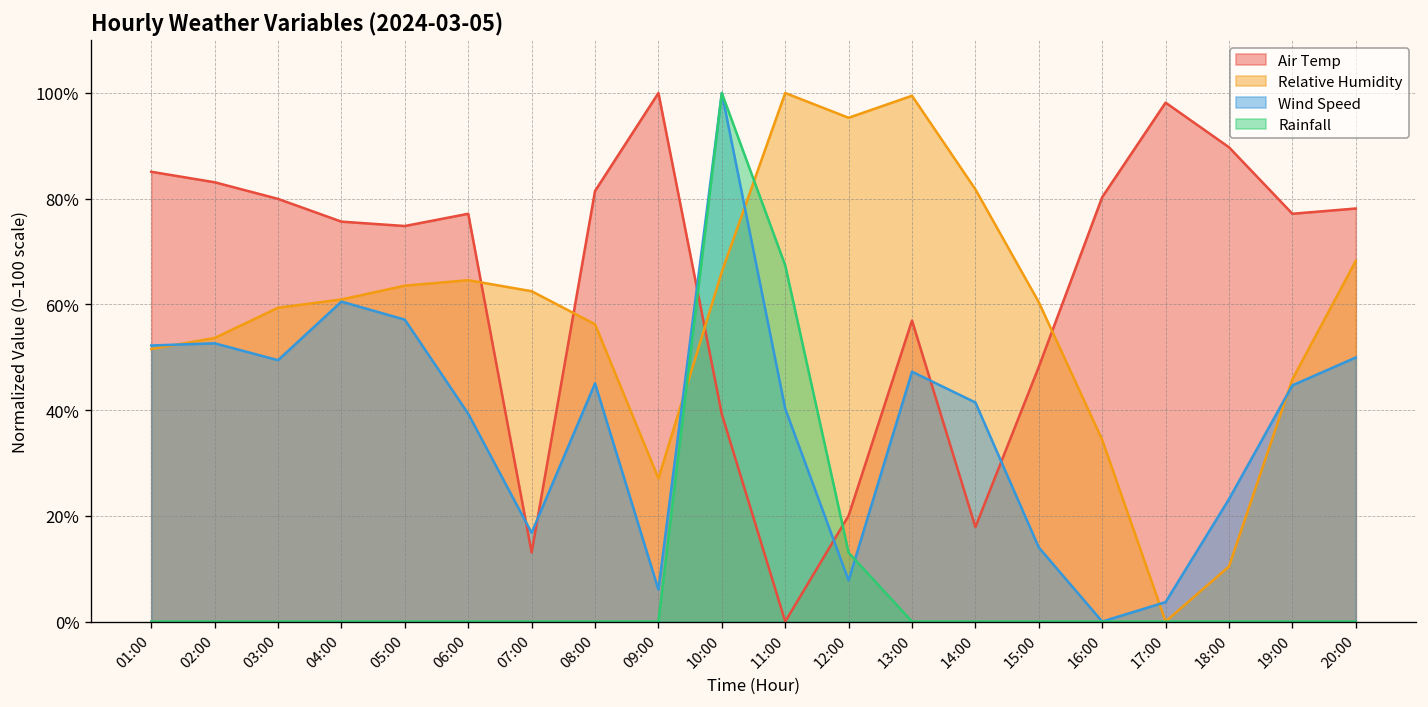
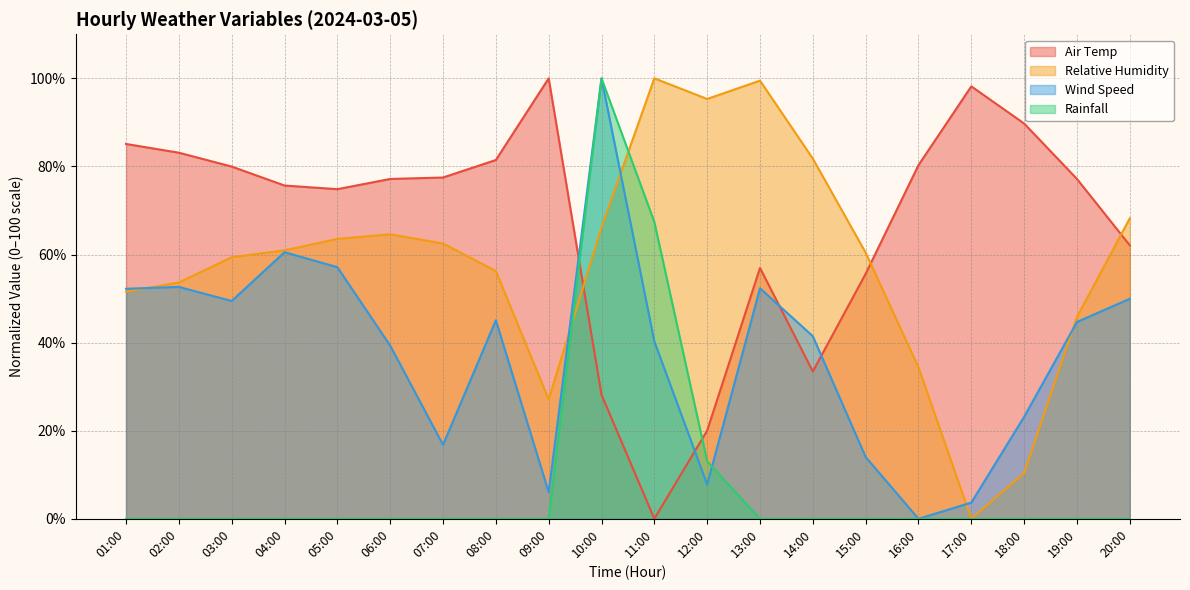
Air Temp, 07:00: 13% -> 77%
Air Temp, 10:00: 39% -> 28%
Wind Speed, 13:00: 47% -> 52%
Air Temp, 14:00: 18% -> 33%
Air Temp, 15:00: 48% -> 56%
Air Temp, 20:00: 78% -> 62%
